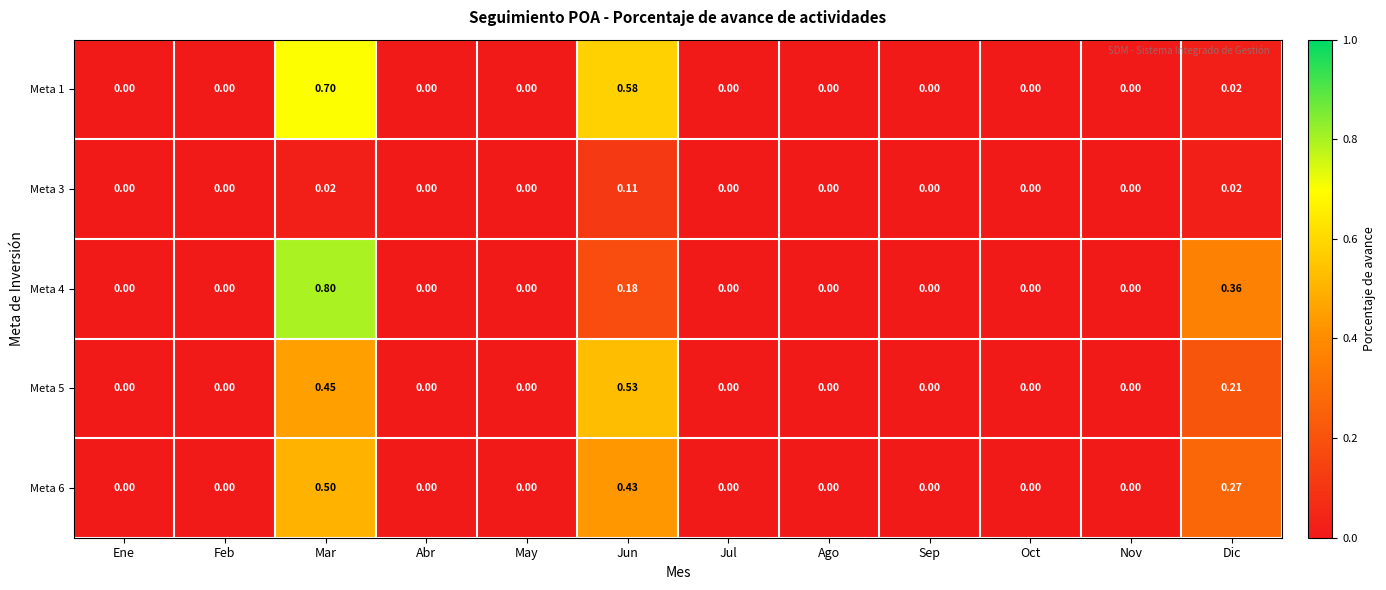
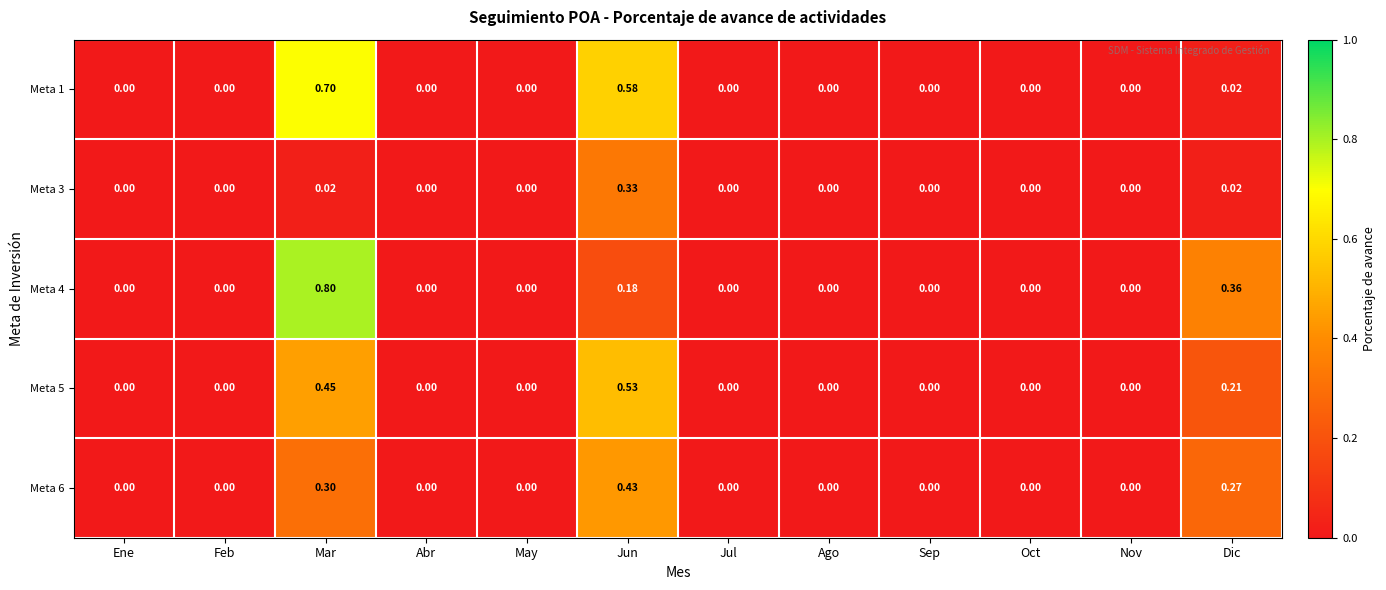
Meta 3, Jun: 0.11 -> 0.33
Meta 6, Mar: 0.50 -> 0.30
